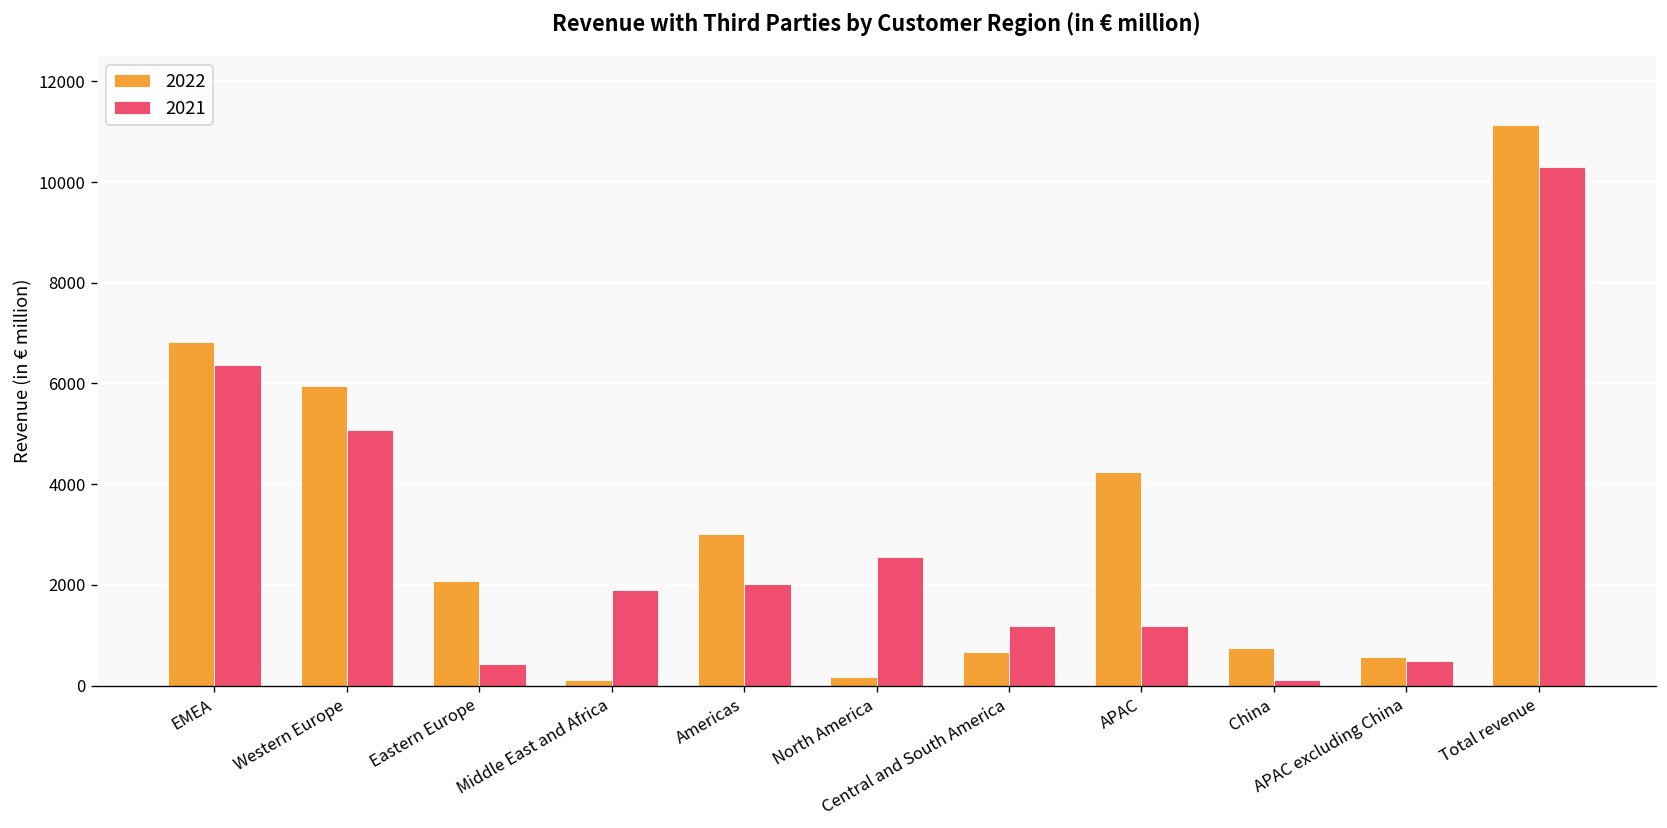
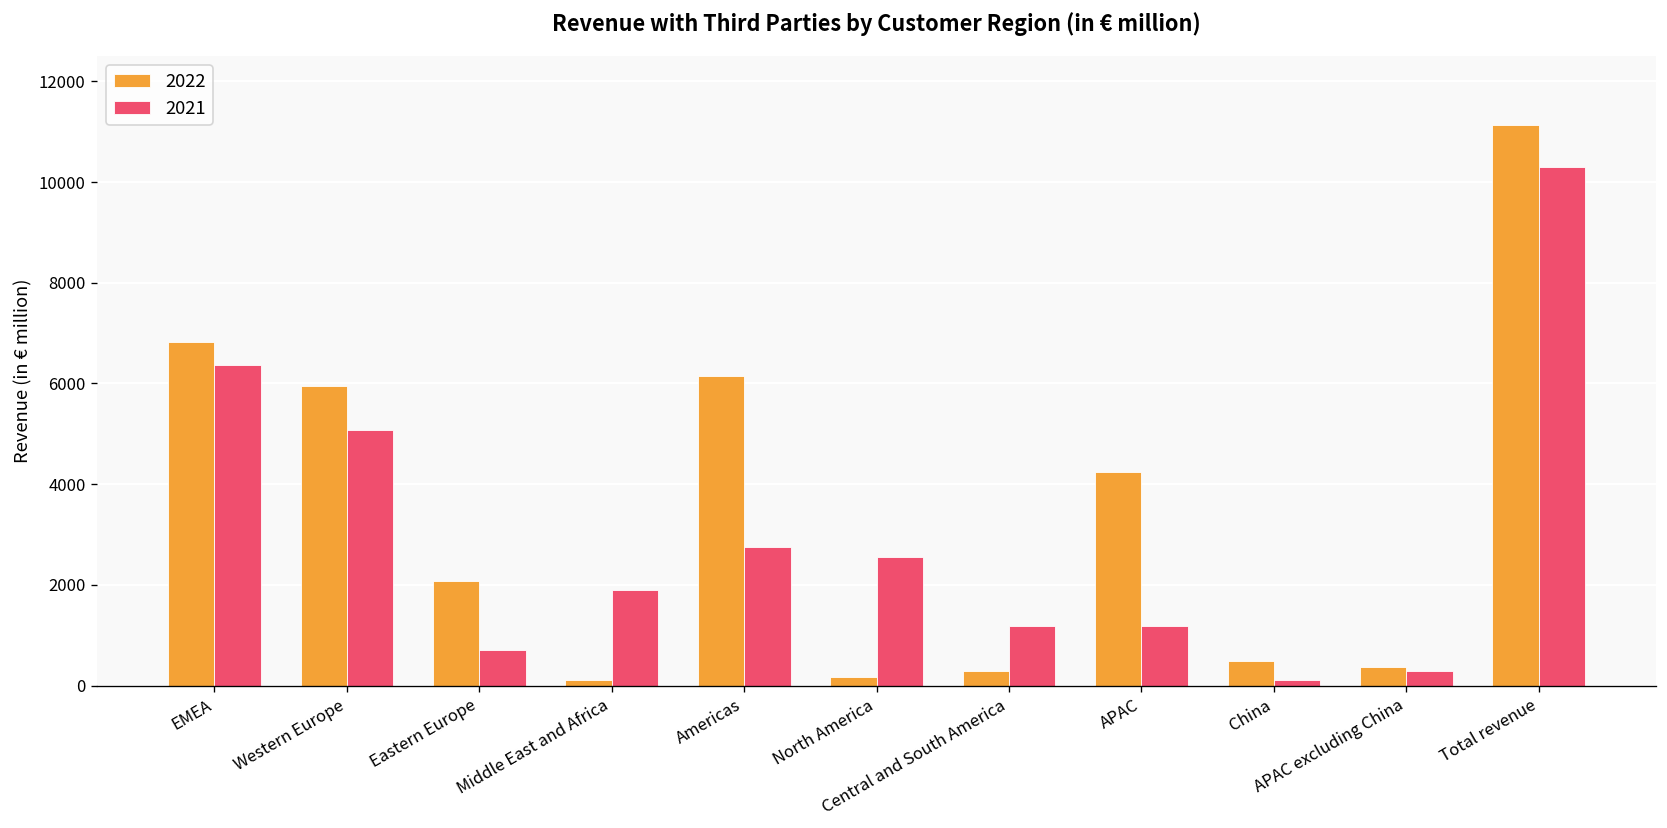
2021, Eastern Europe: 400 -> 700
2022, Americas: 3000 -> 6200
2021, Americas: 2000 -> 2800
2022, Central and South America: 700 -> 300
2022, China: 700 -> 500
2022, APAC excluding China: 600 -> 400
2021, APAC excluding China: 500 -> 300
